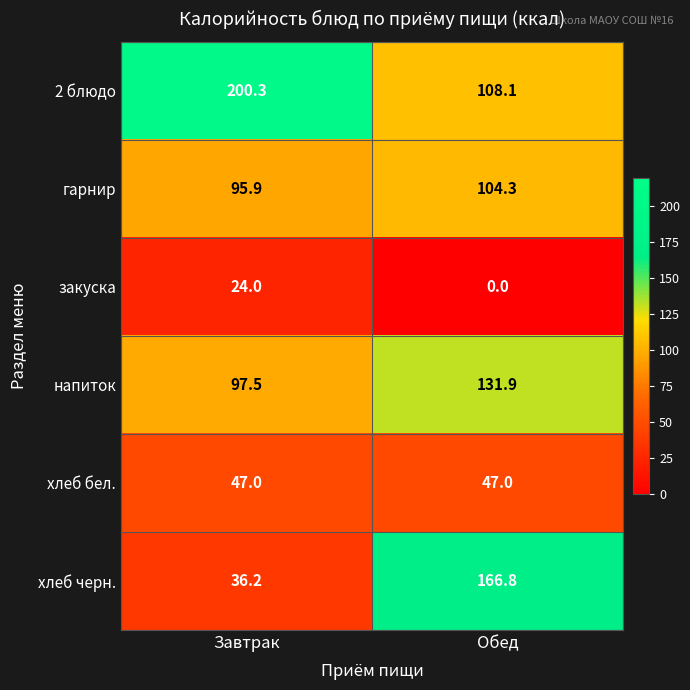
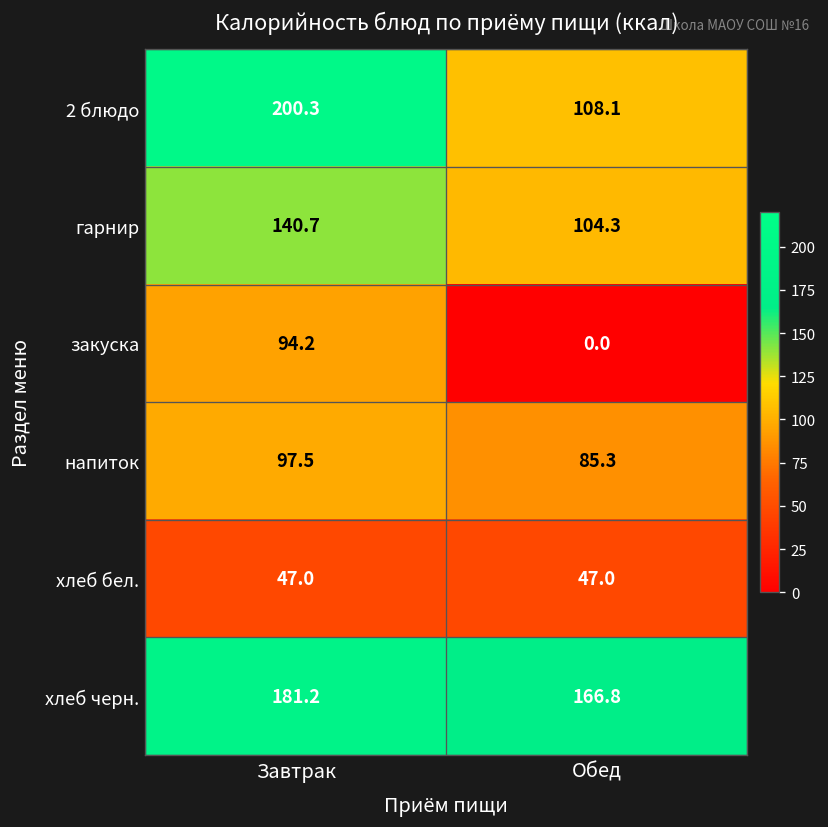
гарнир, Завтрак: 95.9 -> 140.7
закуска, Завтрак: 24.0 -> 94.2
напиток, Обед: 131.9 -> 85.3
хлеб черн., Завтрак: 36.2 -> 181.2
